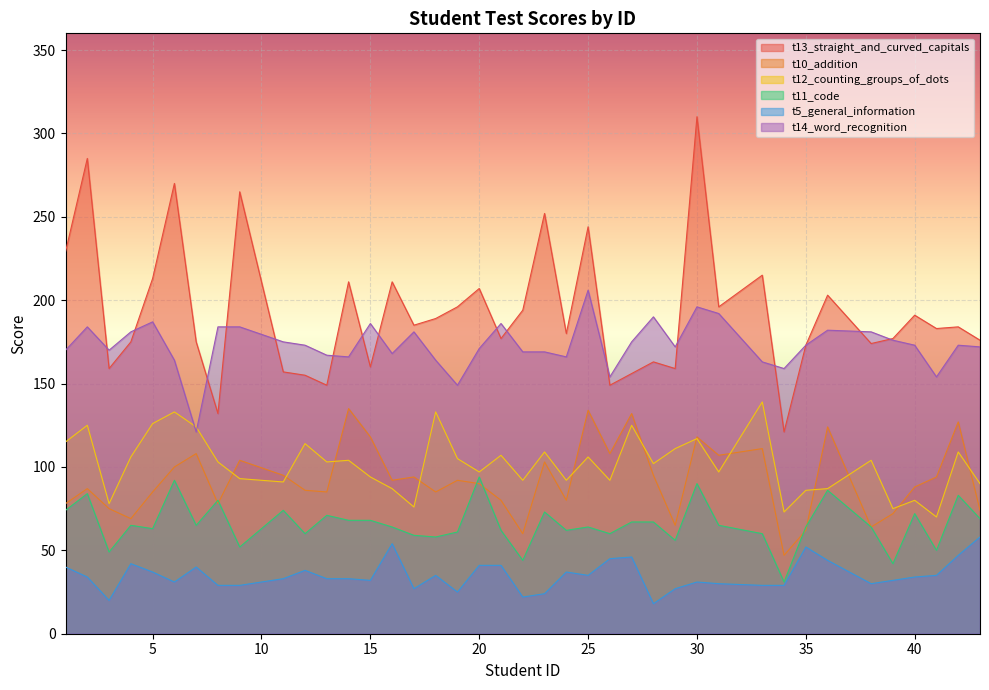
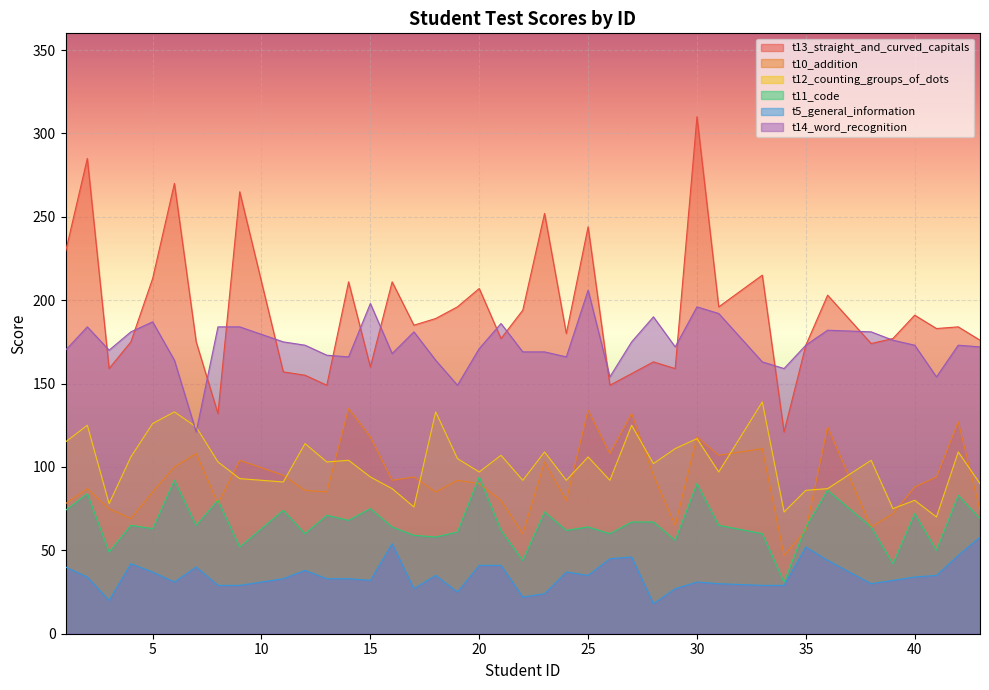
t11_code, 15: 68 -> 75
t14_word_recognition, 15: 186 -> 198
